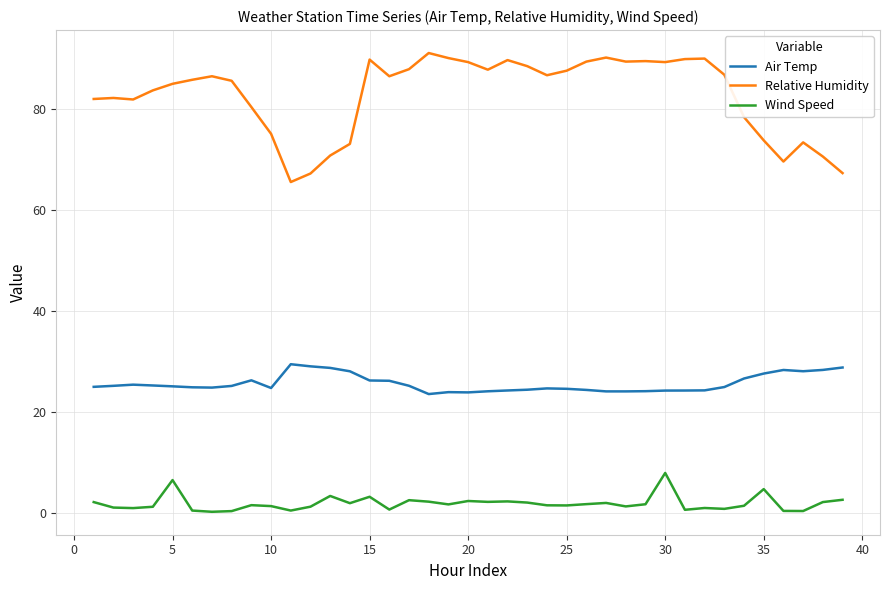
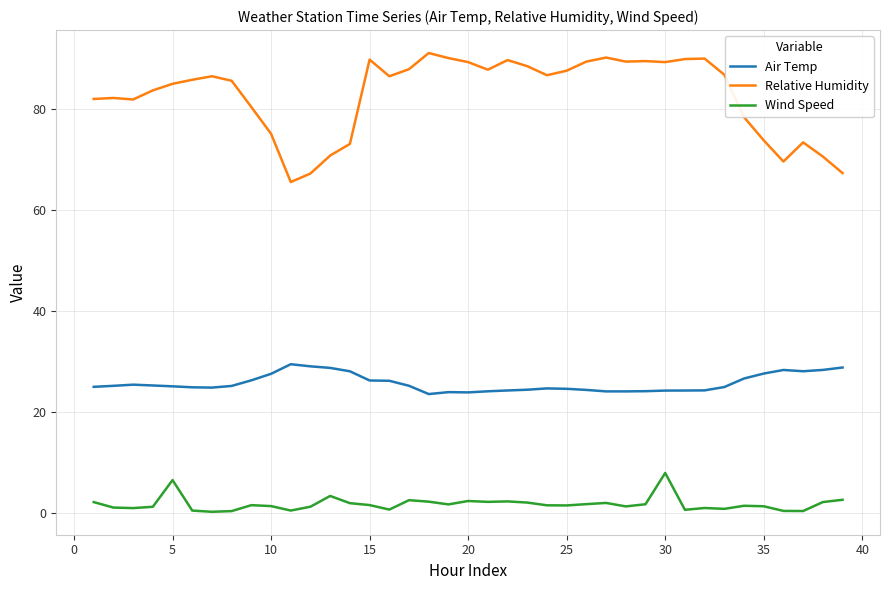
Air Temp, 10: 25 -> 28
Wind Speed, 15: 3 -> 2
Wind Speed, 35: 5 -> 1
